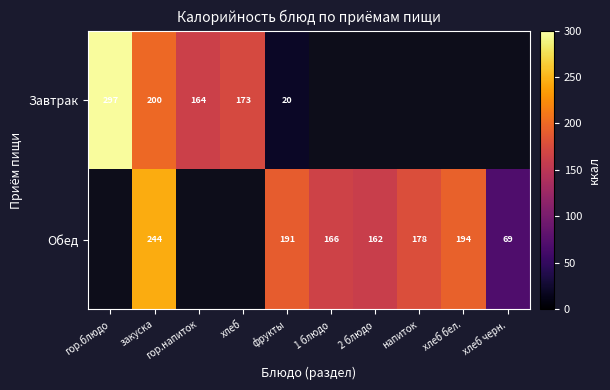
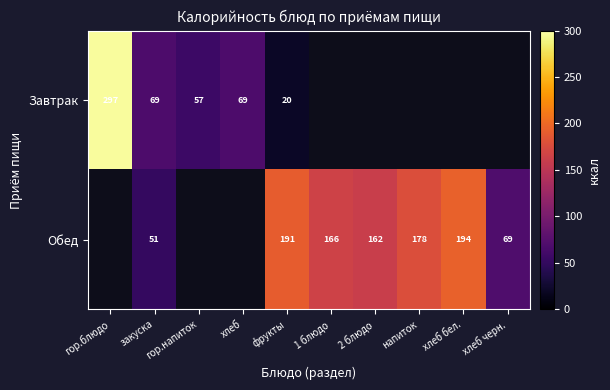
Завтрак, закуска: 200 -> 69
Завтрак, гор.напиток: 164 -> 57
Завтрак, хлеб: 173 -> 69
Обед, закуска: 244 -> 51
